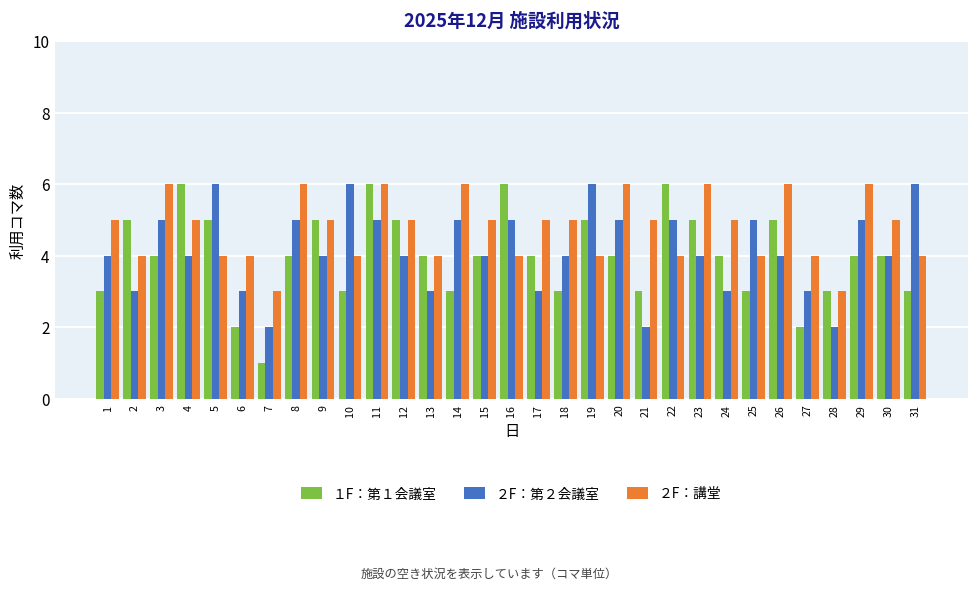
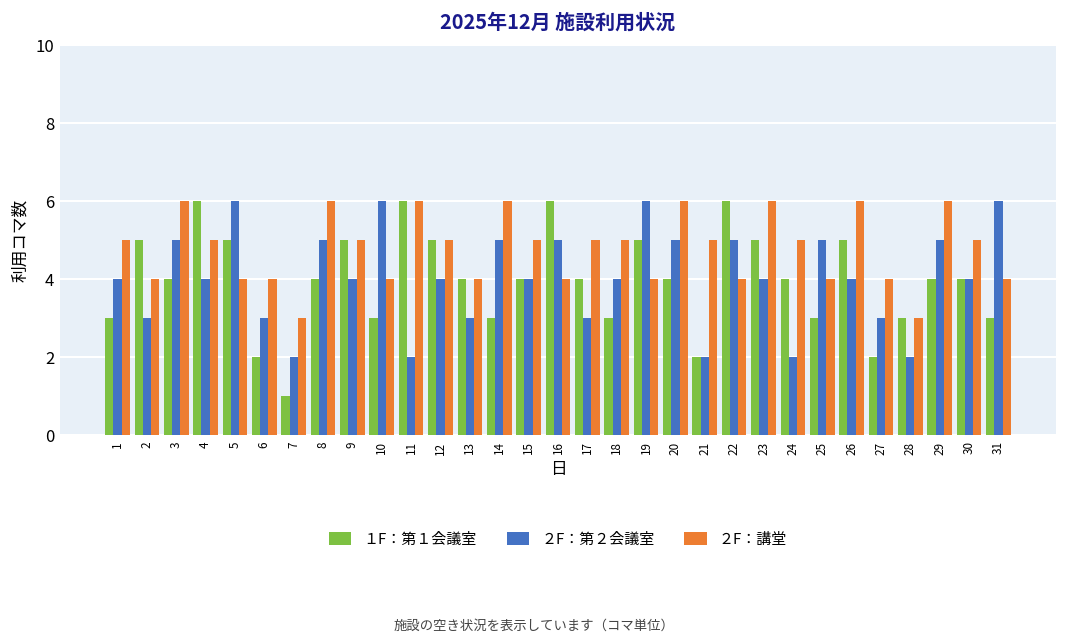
２F：第２会議室, 11: 5 -> 2
１F：第１会議室, 21: 3 -> 2
２F：第２会議室, 24: 3 -> 2
